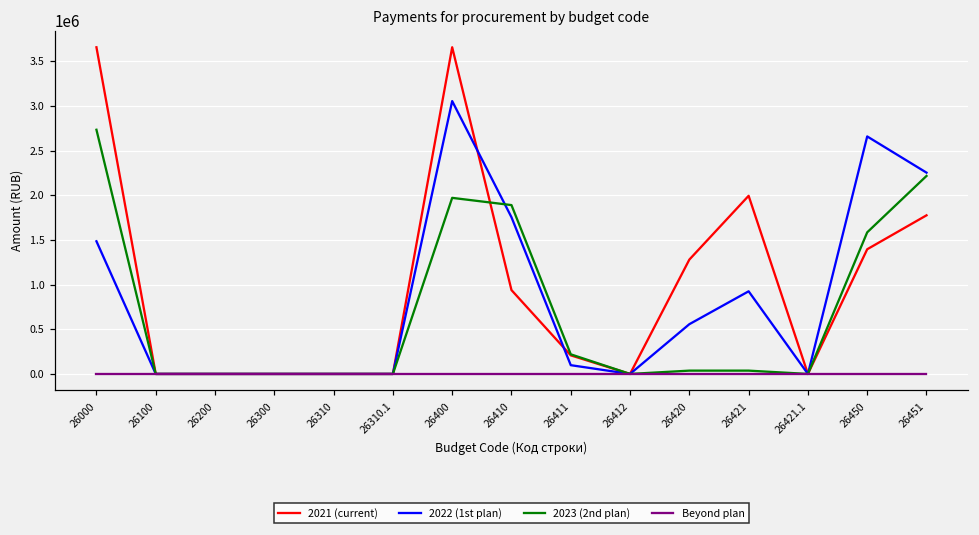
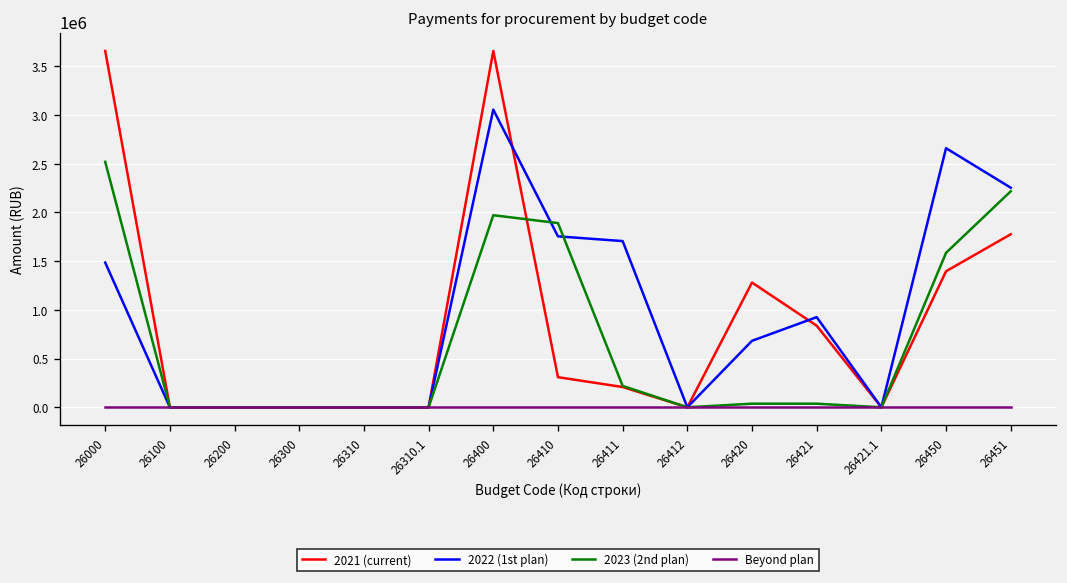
2023 (2nd plan), 26000: 2700000 -> 2500000
2021 (current), 26410: 900000 -> 300000
2022 (1st plan), 26411: 100000 -> 1700000
2022 (1st plan), 26420: 600000 -> 700000
2021 (current), 26421: 2000000 -> 800000
